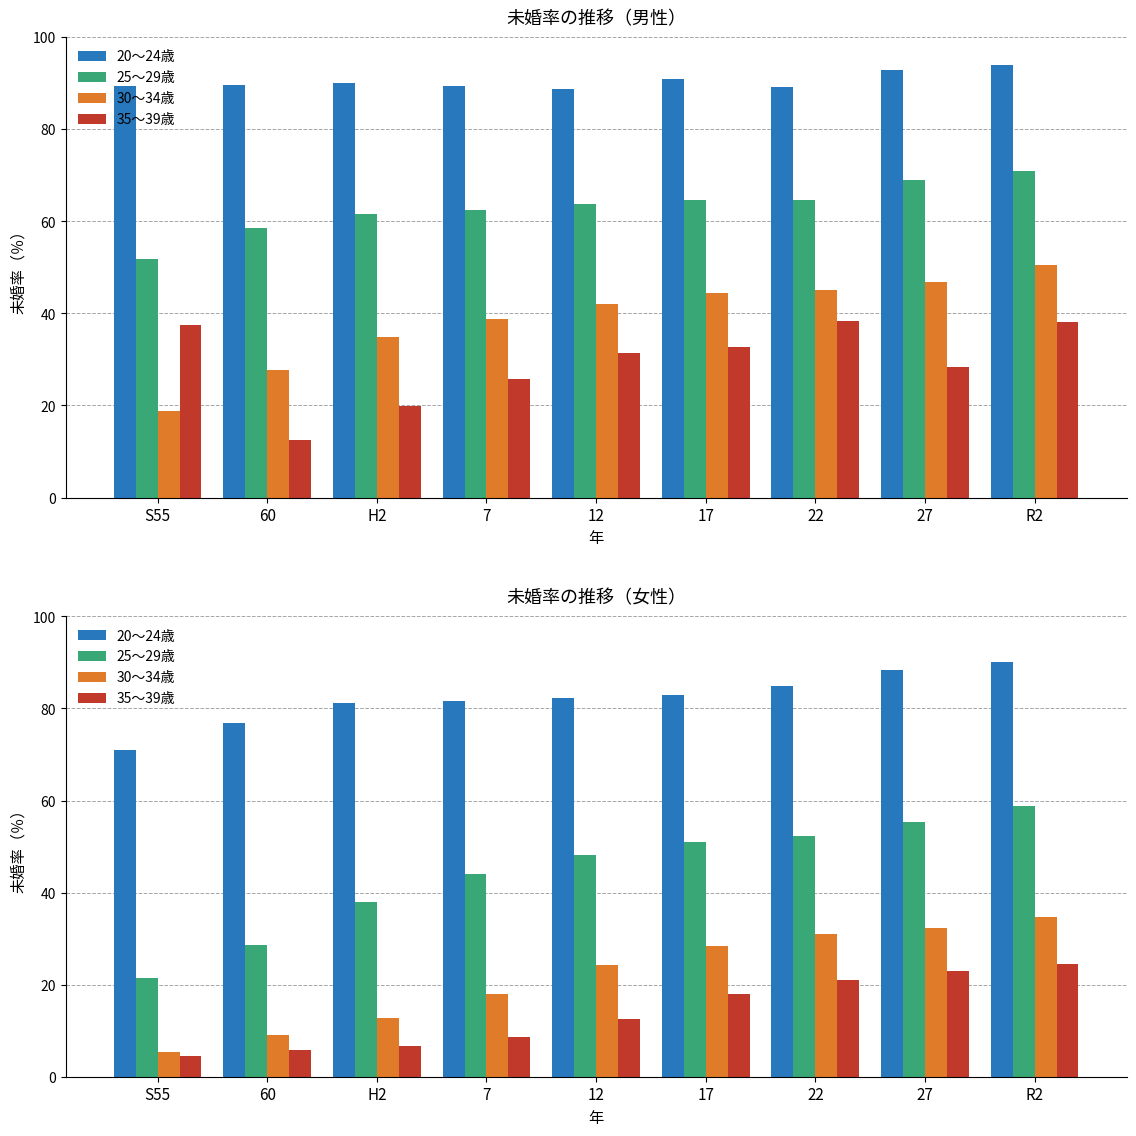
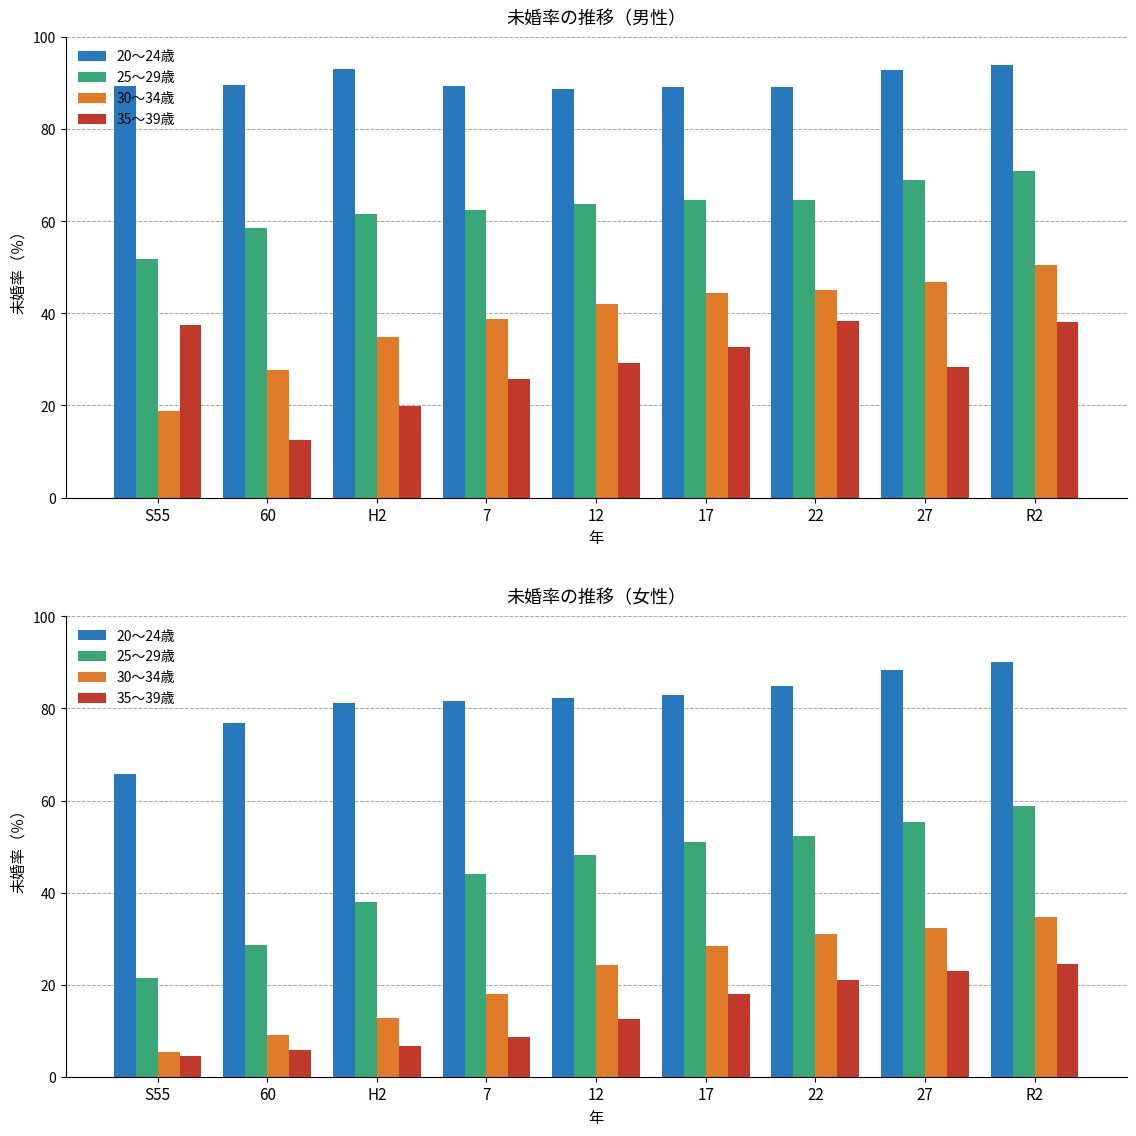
未婚率の推移（男性）, 20～24歳, H2: 90 -> 93
未婚率の推移（男性）, 35～39歳, 12: 31 -> 29
未婚率の推移（男性）, 20～24歳, 17: 91 -> 89
未婚率の推移（女性）, 20～24歳, S55: 71 -> 66
